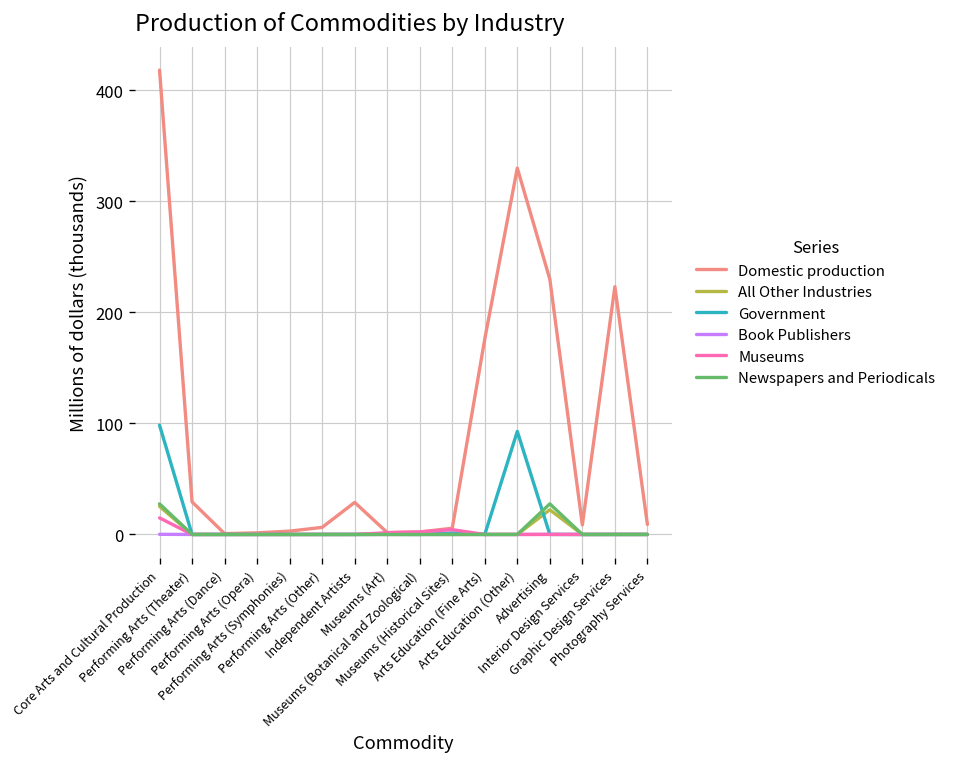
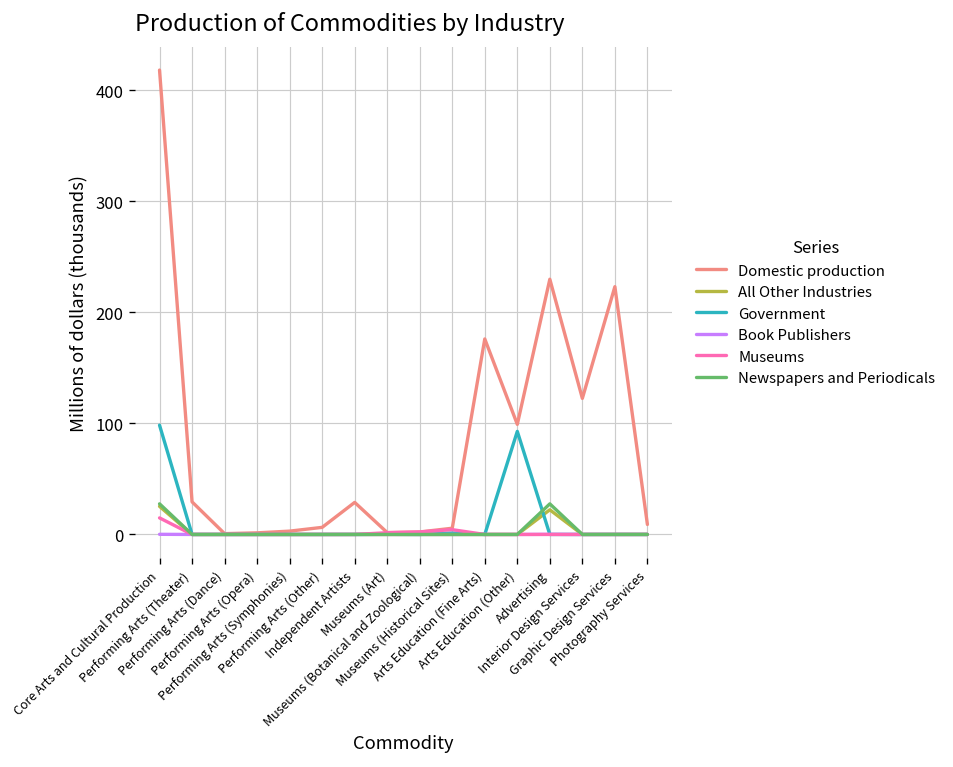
Domestic production, Arts Education (Other): 330 -> 100
Domestic production, Interior Design Services: 10 -> 120
